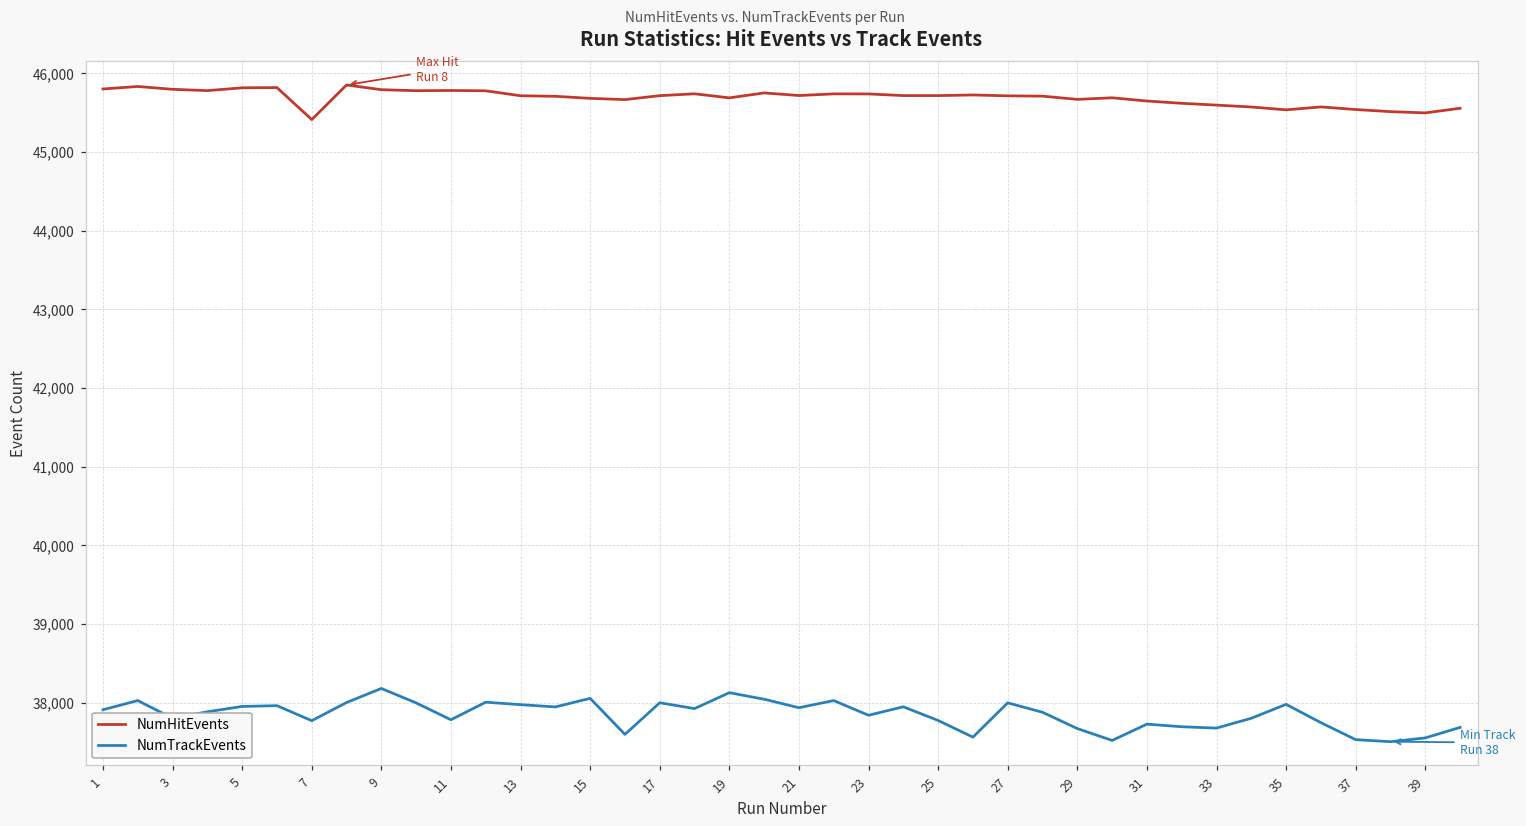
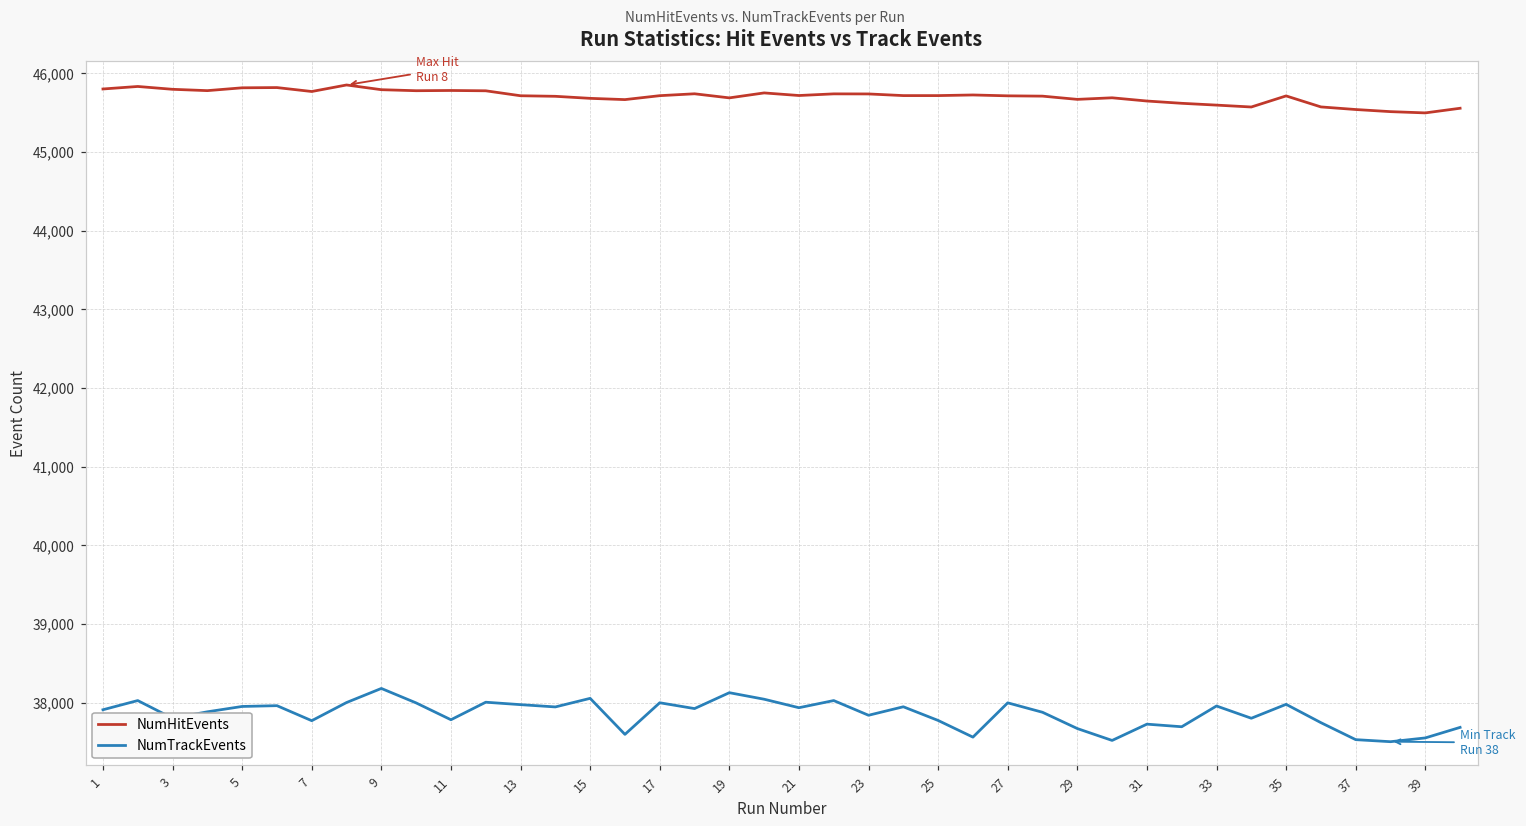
NumHitEvents, 7: 45,400 -> 45,800
NumTrackEvents, 33: 37,700 -> 38,000
NumHitEvents, 35: 45,500 -> 45,700
